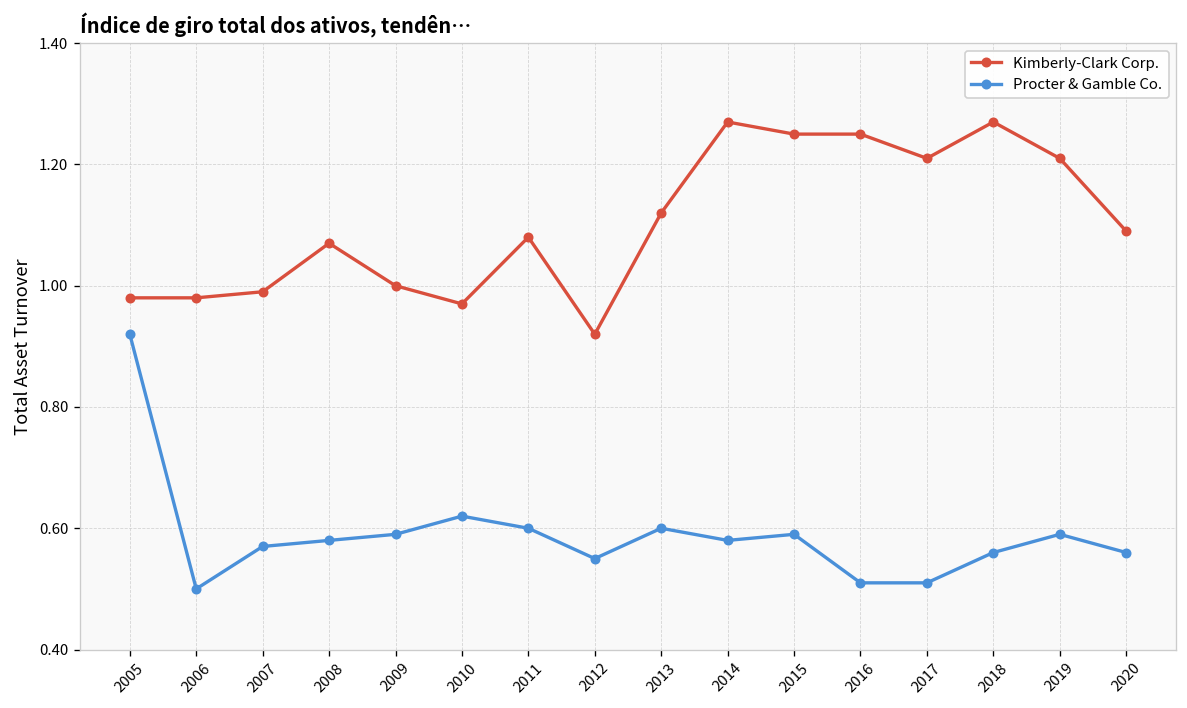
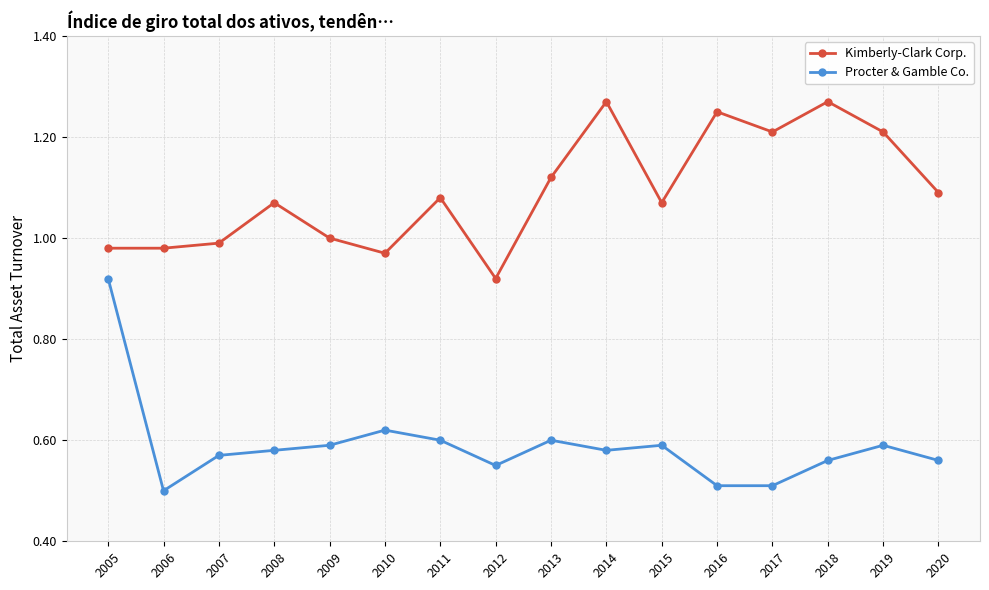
Kimberly-Clark Corp., 2015: 1.25 -> 1.07
